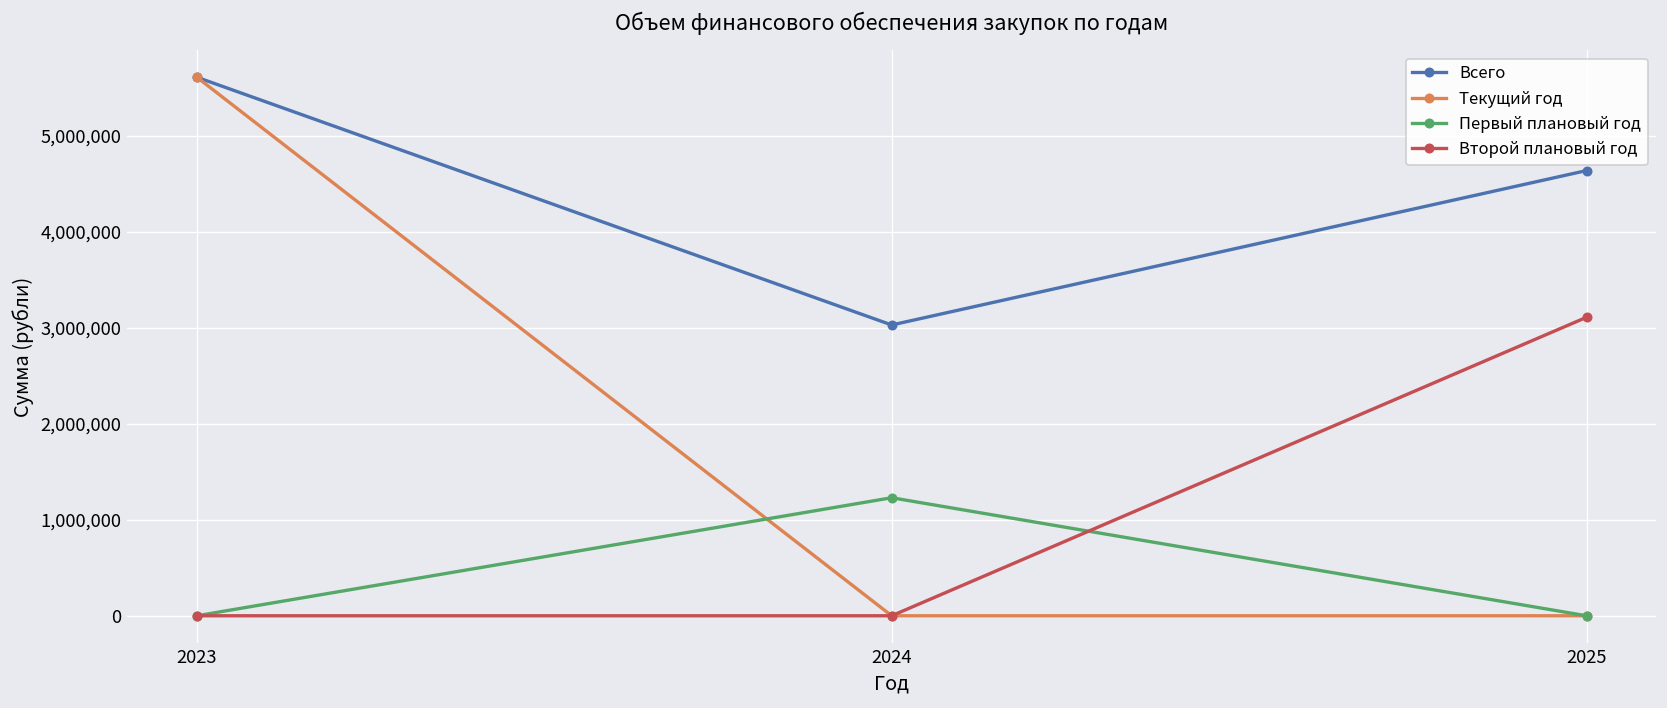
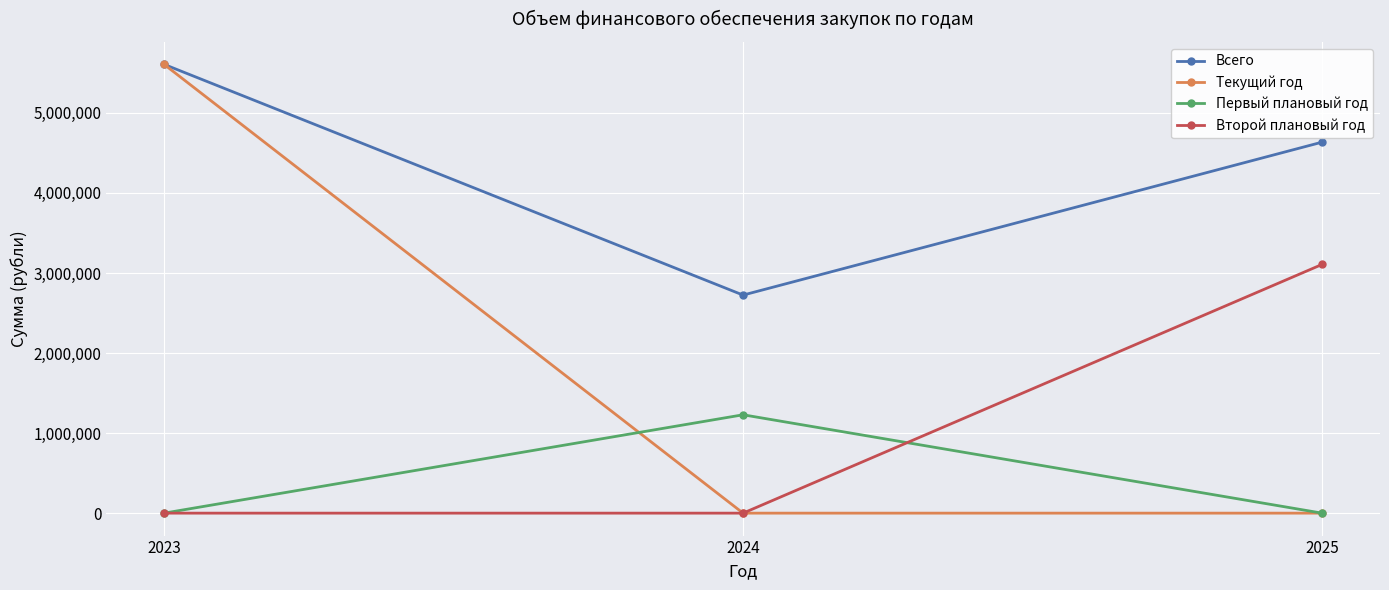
Всего, 2024: 3,000,000 -> 2,700,000
